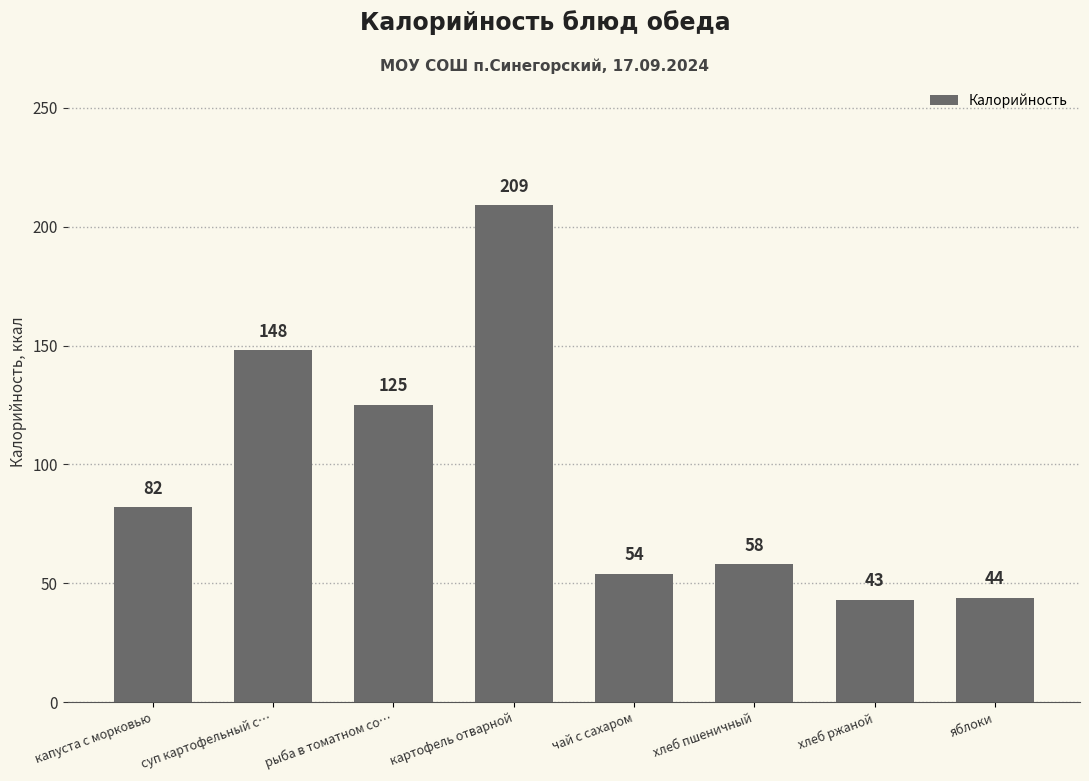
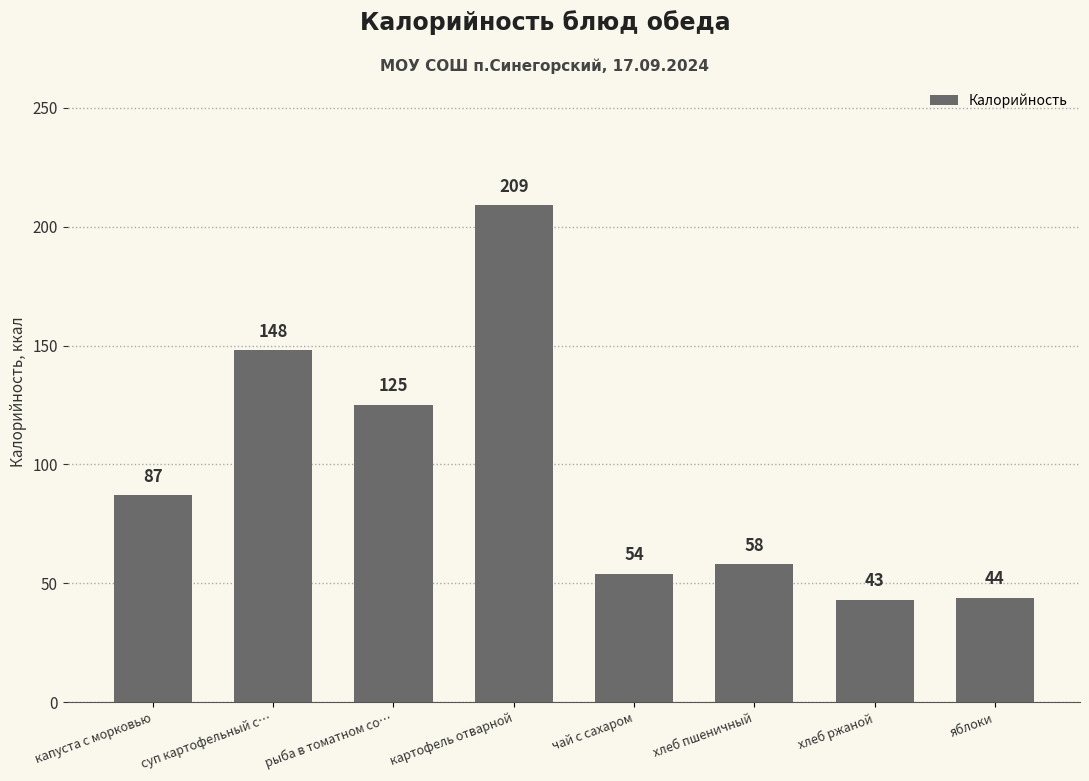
капуста с морковью: 82 -> 87
